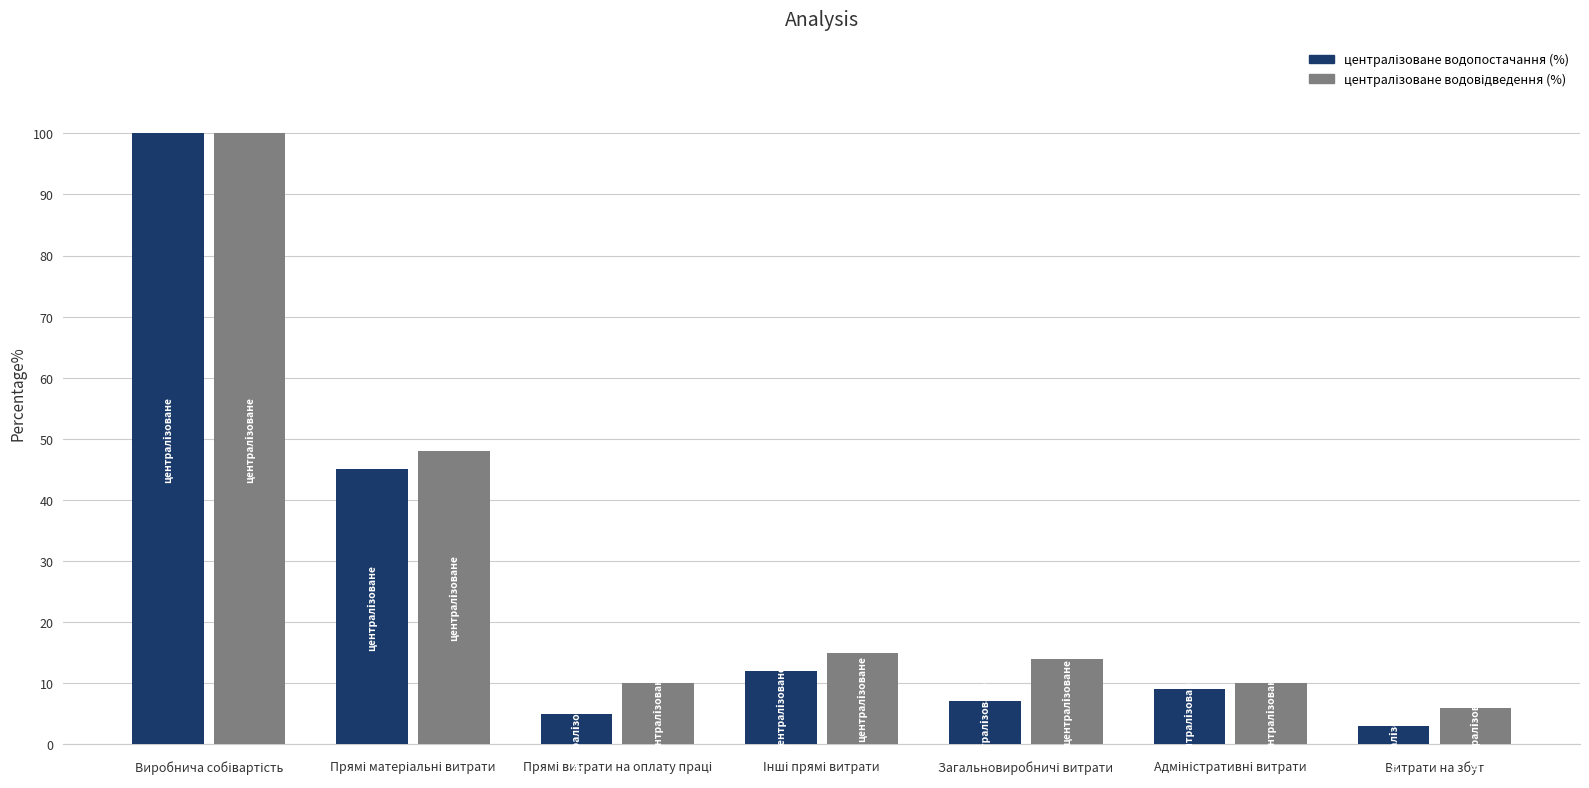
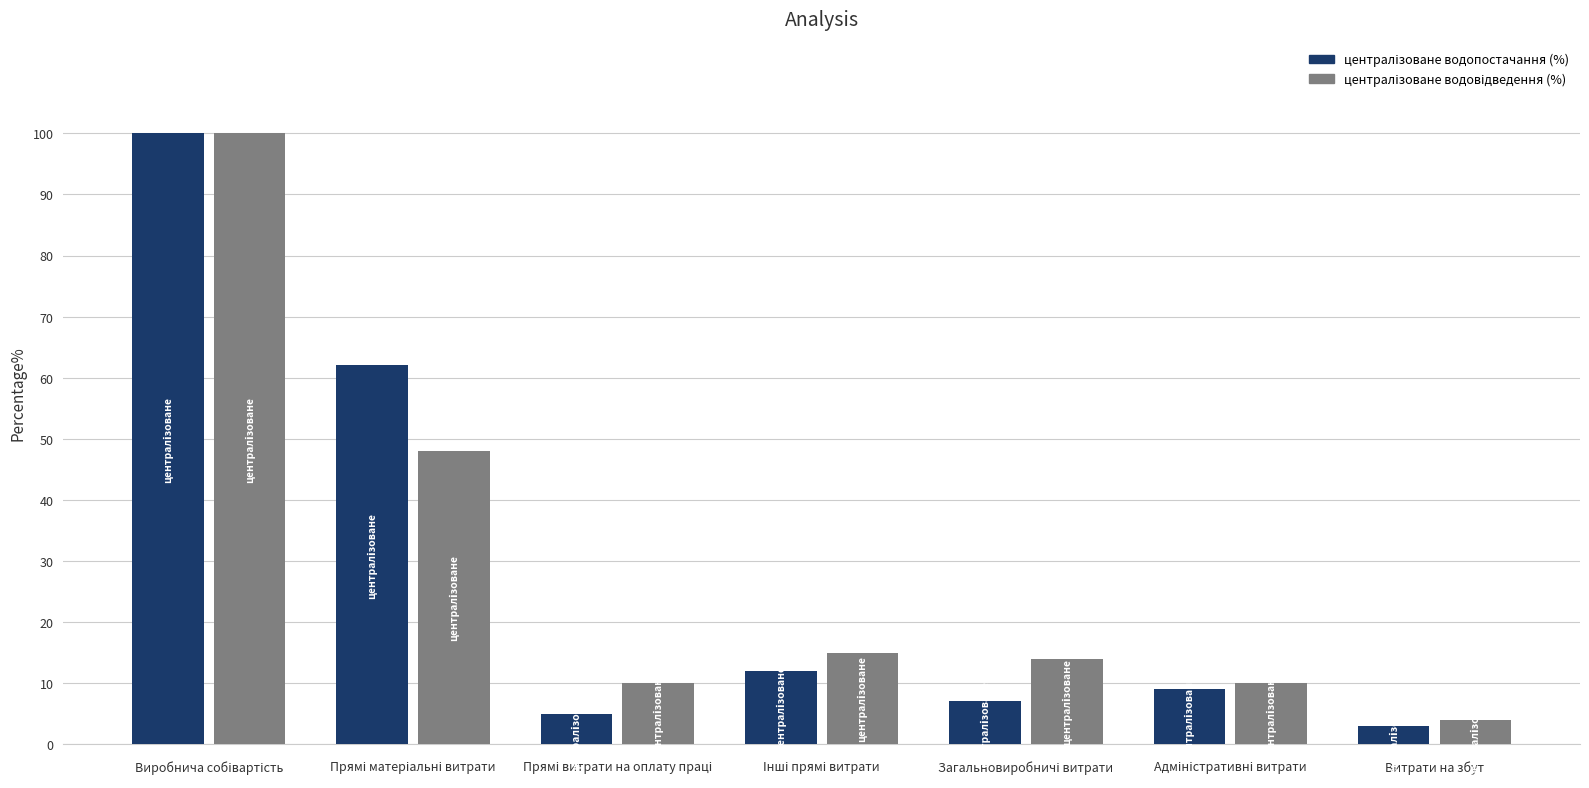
централізоване водопостачання (%), Прямі матеріальні витрати: 45 -> 62
централізоване водовідведення (%), Витрати на збут: 6 -> 4
